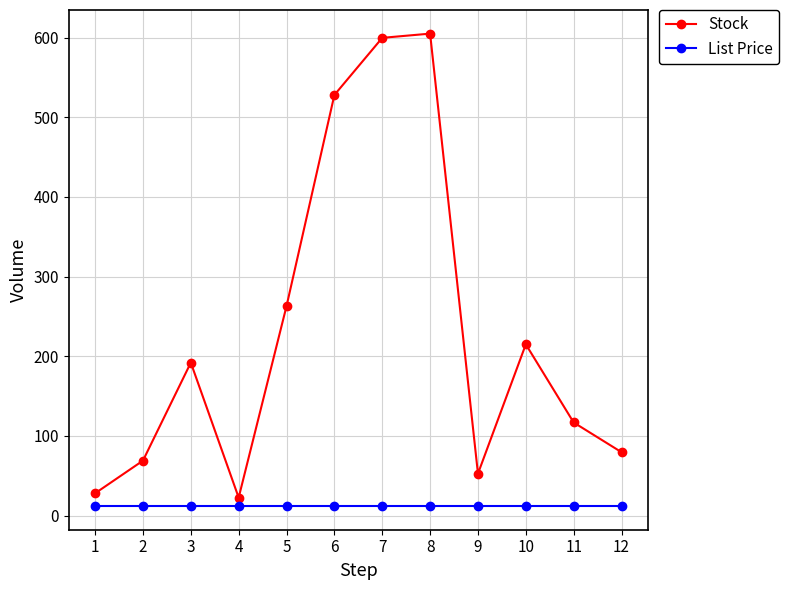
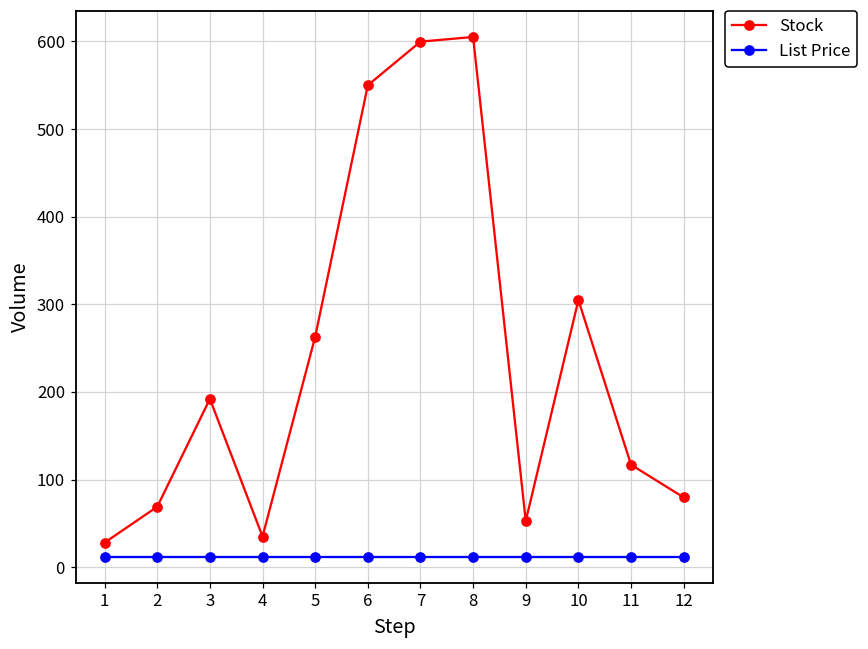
Stock, 4: 20 -> 40
Stock, 6: 530 -> 550
Stock, 10: 220 -> 300
